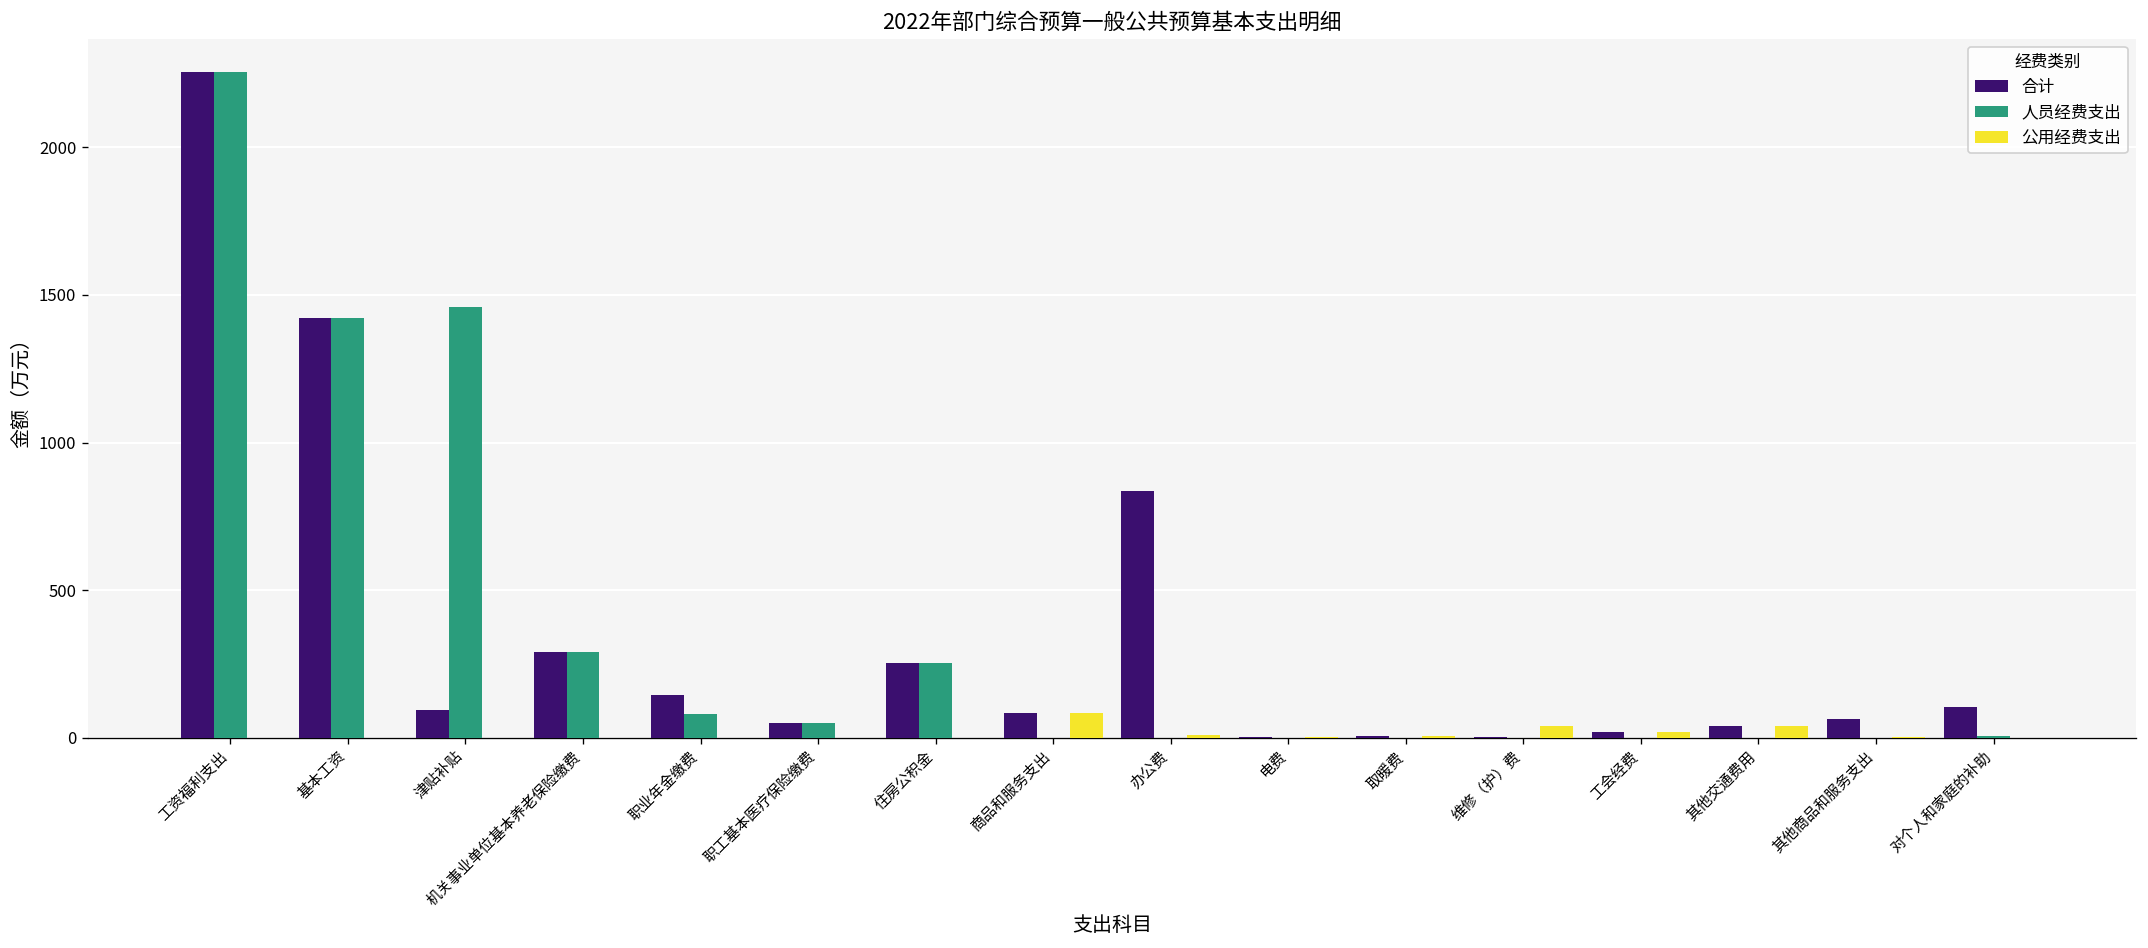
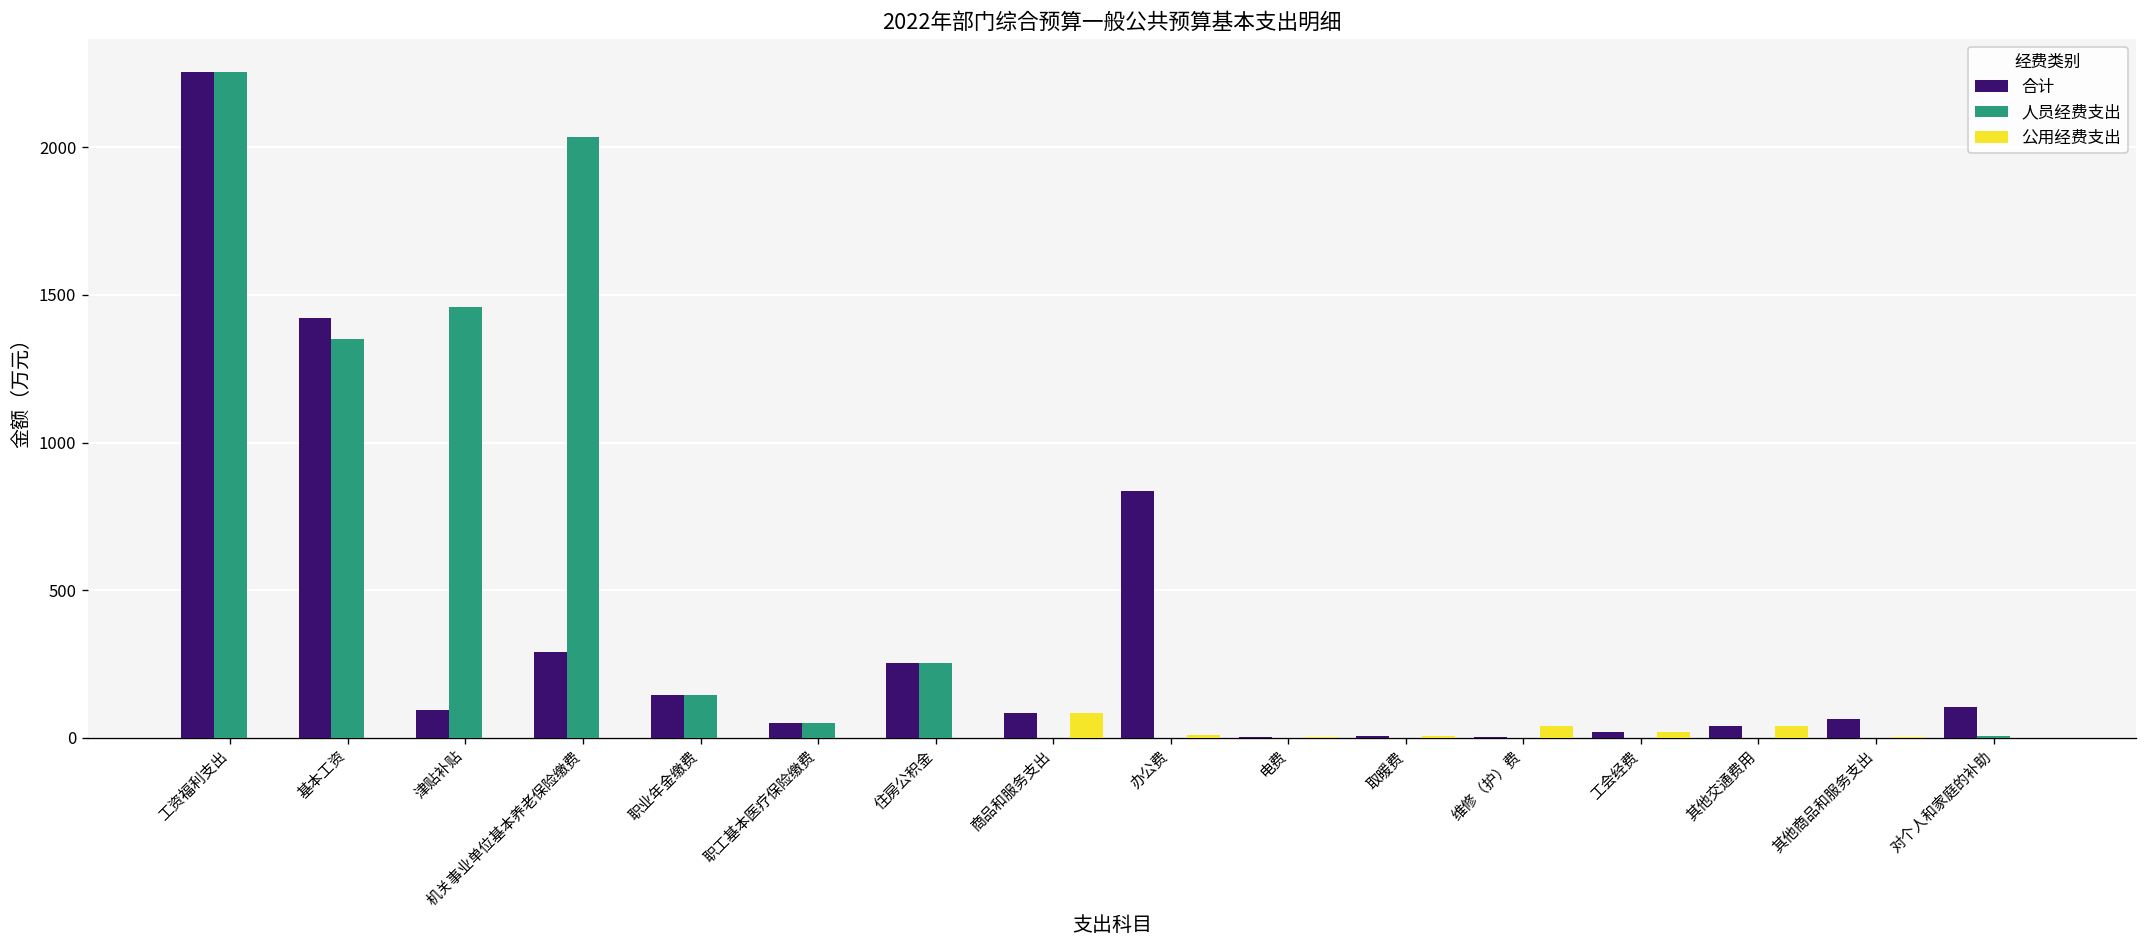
人员经费支出, 基本工资: 1420 -> 1350
人员经费支出, 机关事业单位基本养老保险缴费: 290 -> 2040
人员经费支出, 职业年金缴费: 80 -> 150
